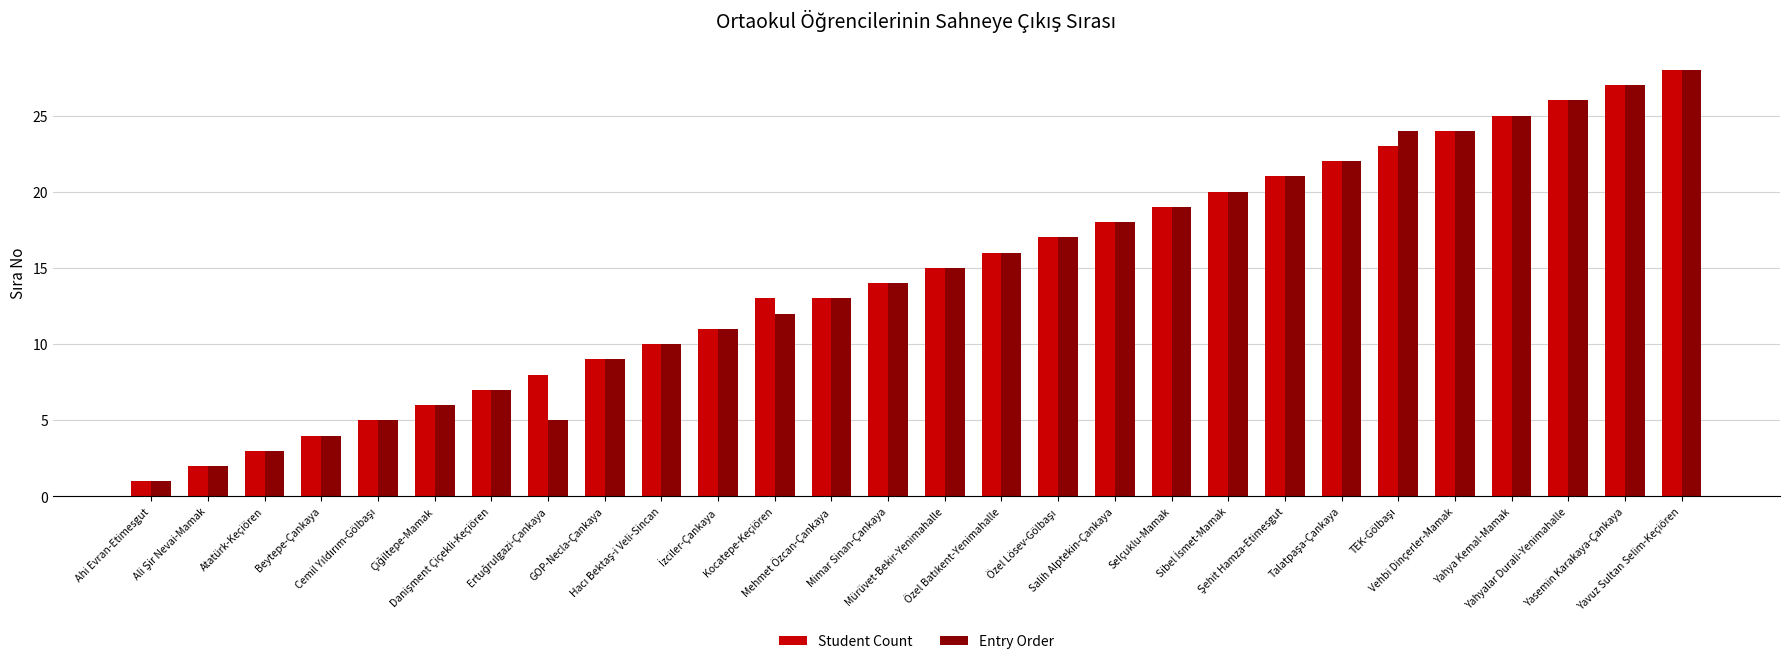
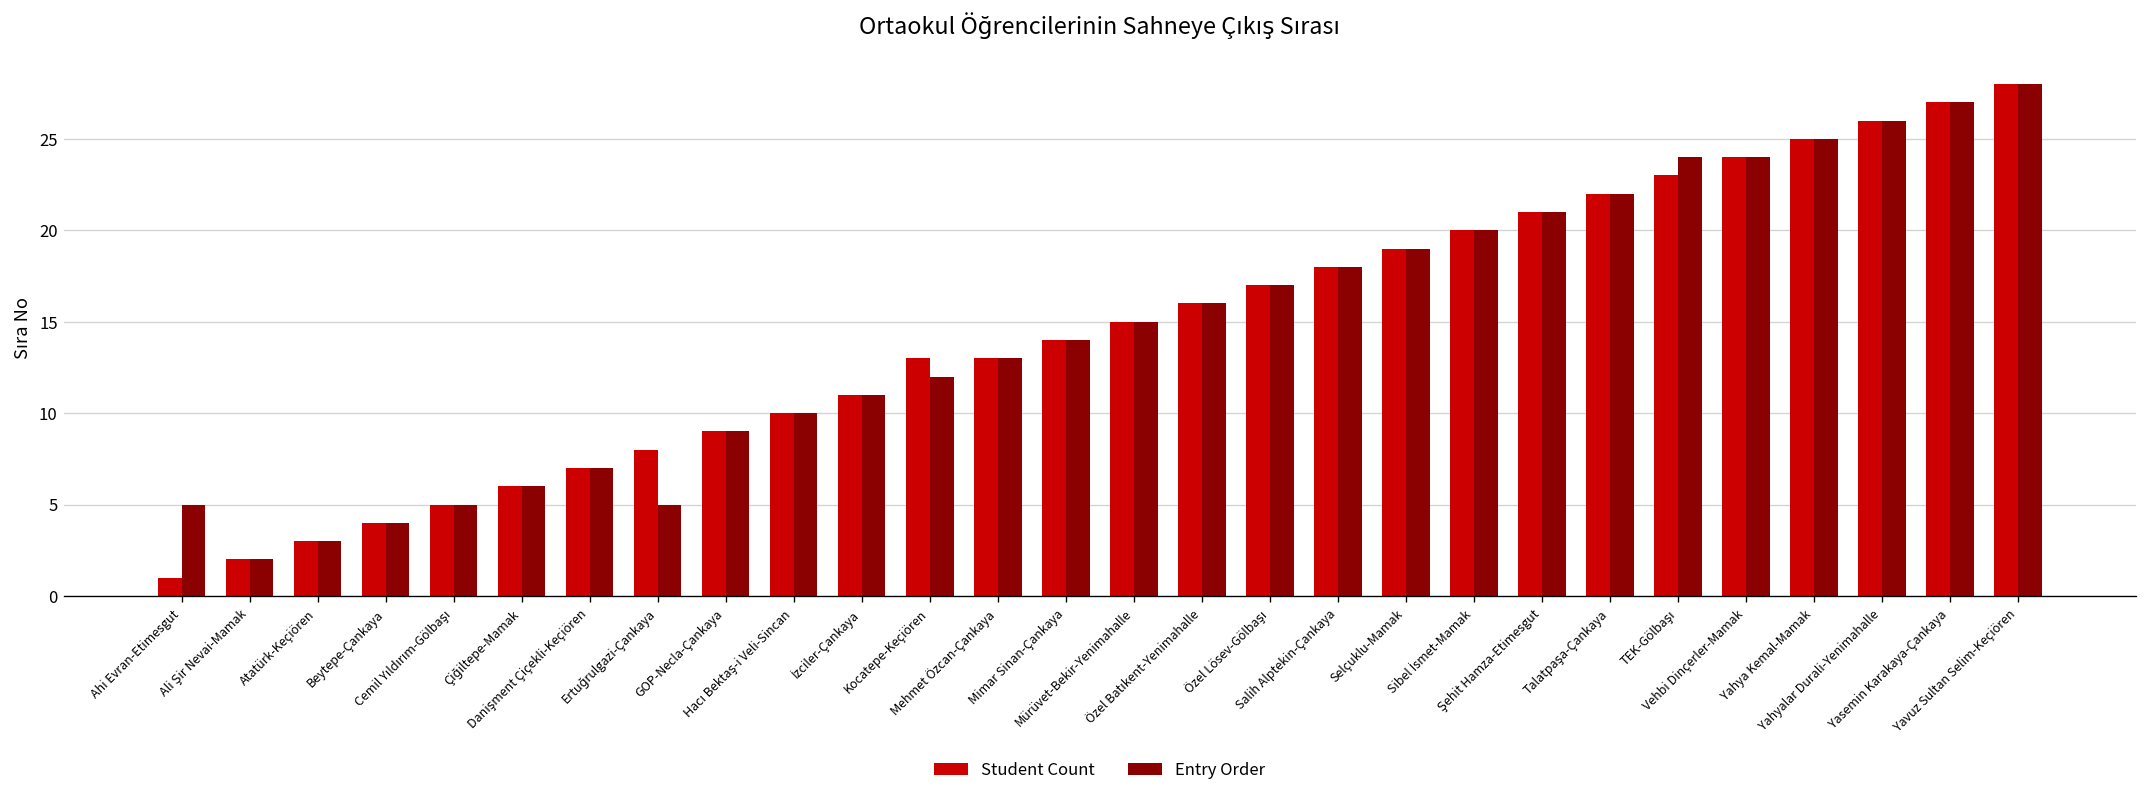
Entry Order, Ahi Evran-Etimesgut: 1 -> 5
